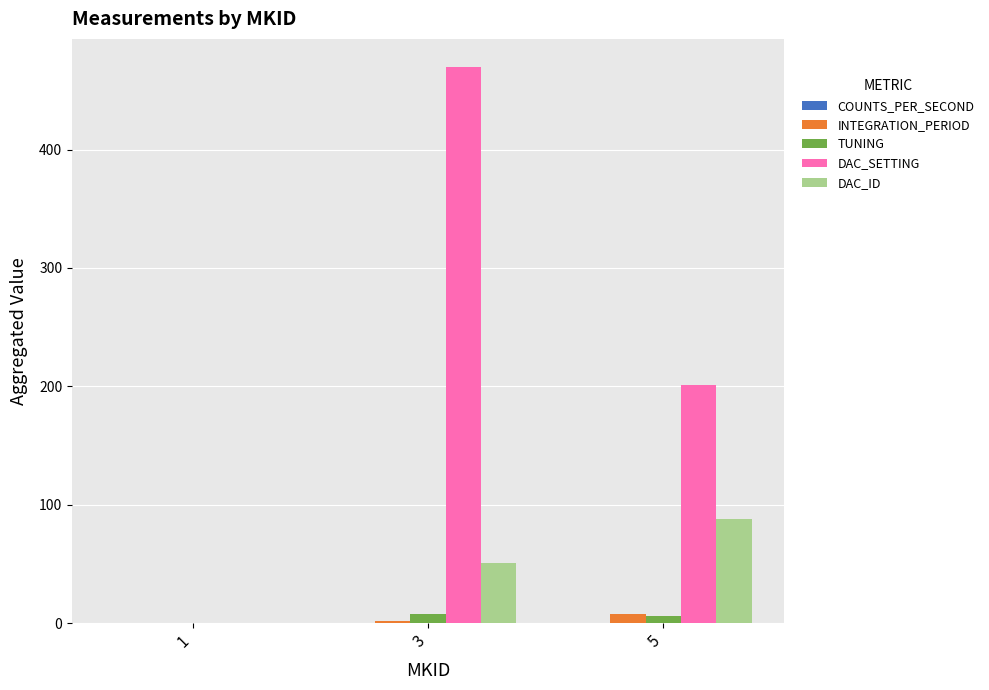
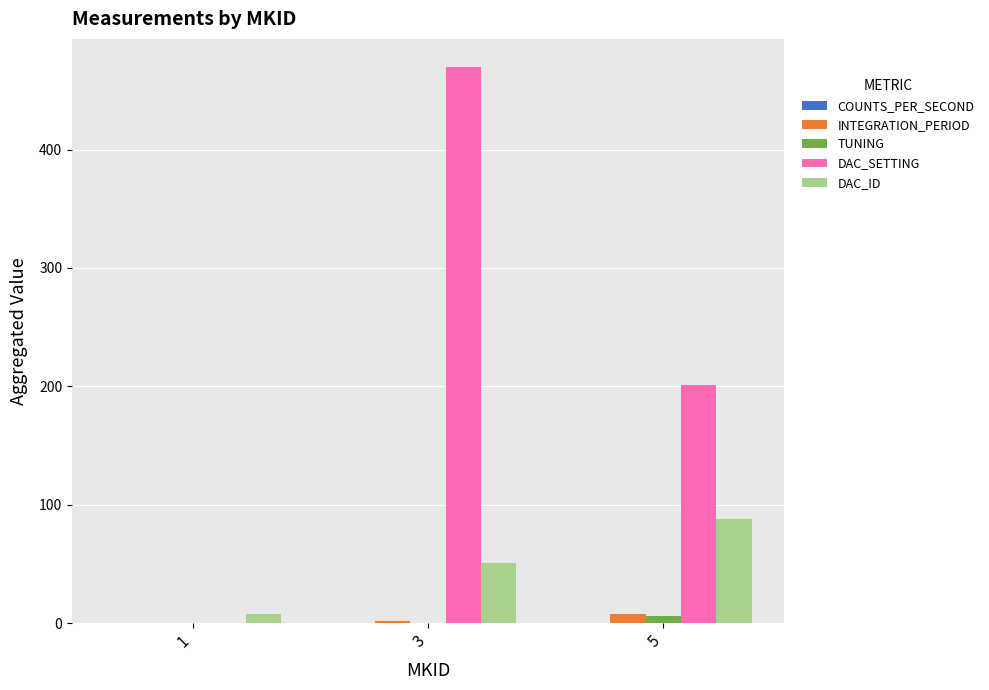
DAC_ID, 1: 0 -> 8
TUNING, 3: 8 -> 0
